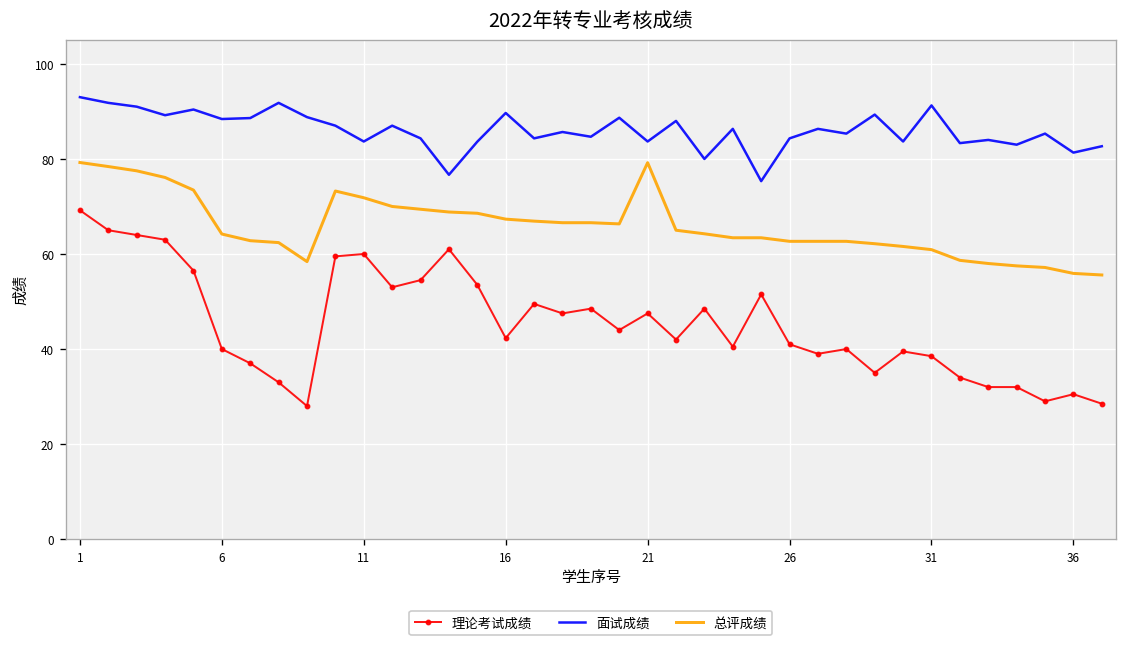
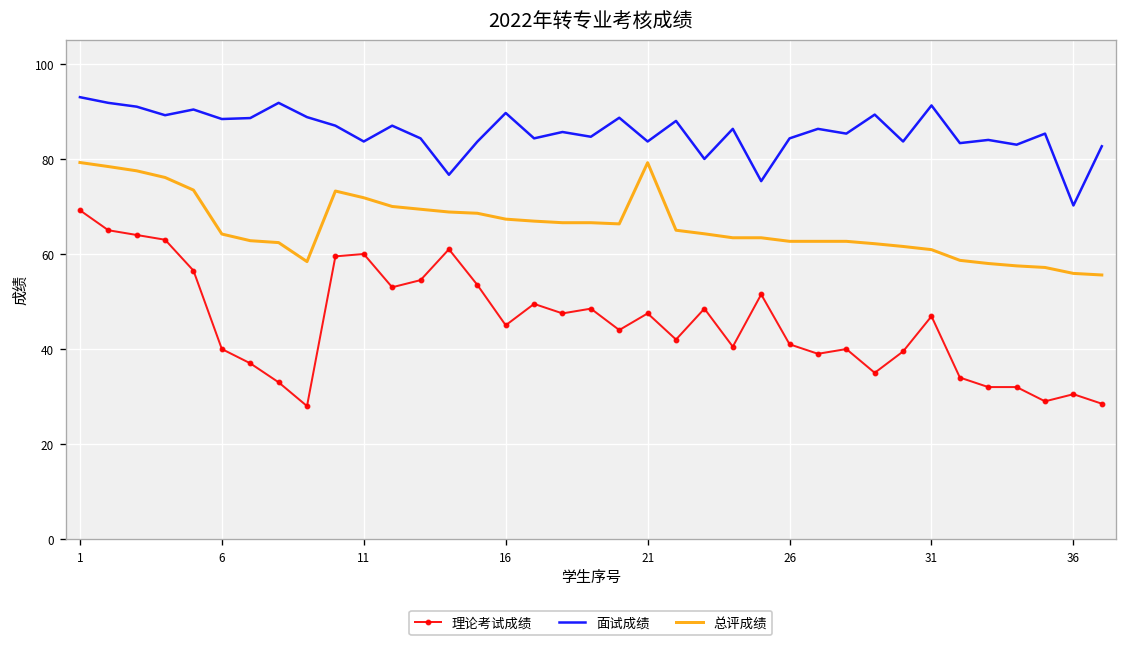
理论考试成绩, 16: 42 -> 45
理论考试成绩, 31: 39 -> 47
面试成绩, 36: 81 -> 70
